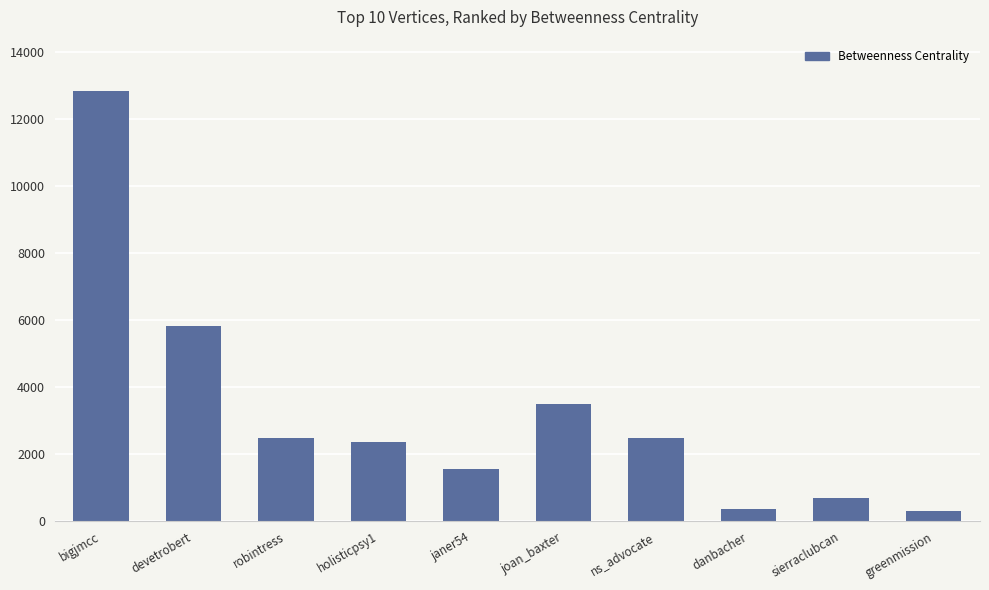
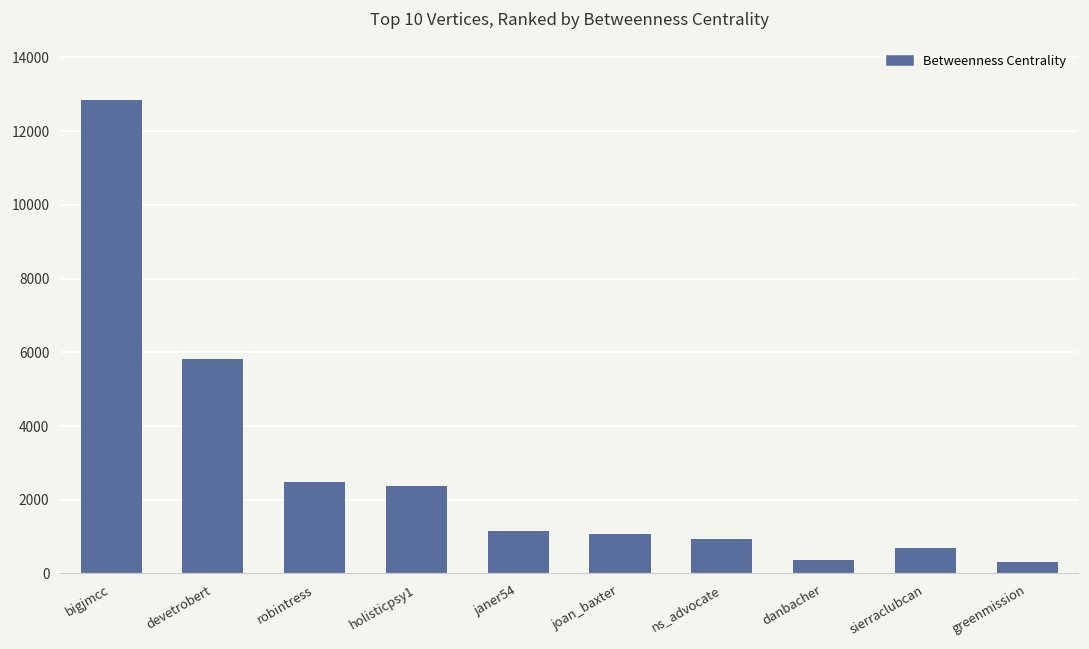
janer54: 1600 -> 1100
joan_baxter: 3500 -> 1100
ns_advocate: 2500 -> 900
